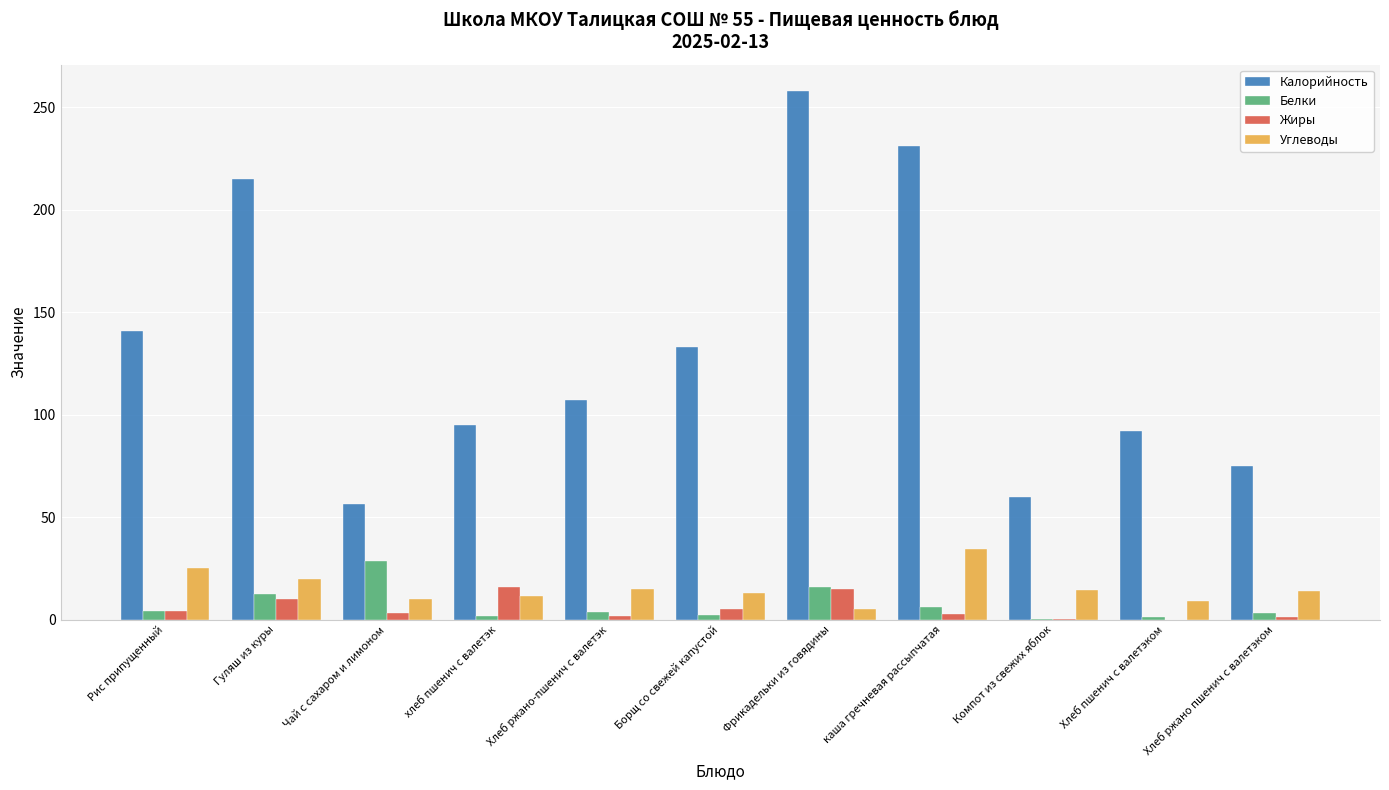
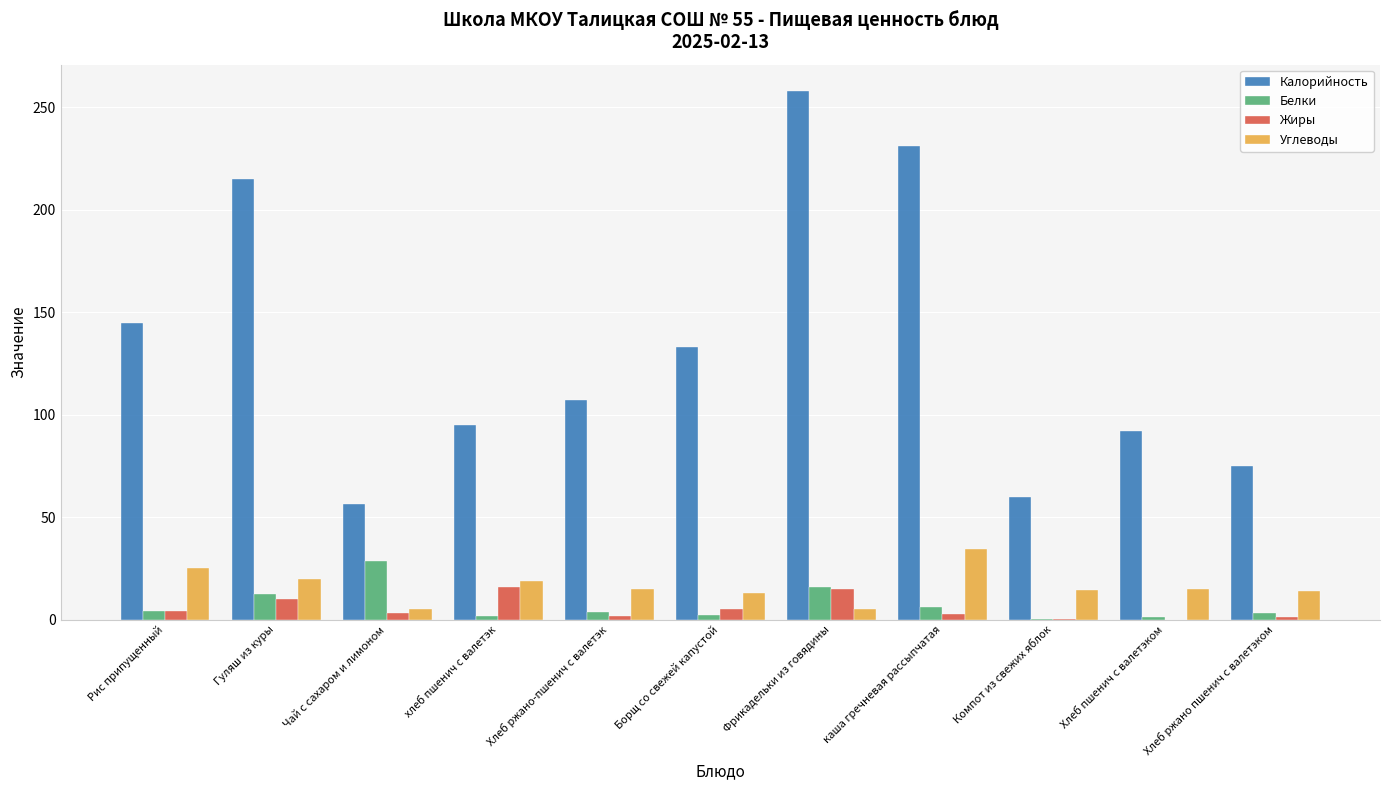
Калорийность, Рис припущенный: 141 -> 145
Углеводы, Чай с сахаром и лимоном: 10 -> 5
Углеводы, хлеб пшенич с валетэк: 11 -> 19
Углеводы, Хлеб пшенич с валетэком: 9 -> 15
